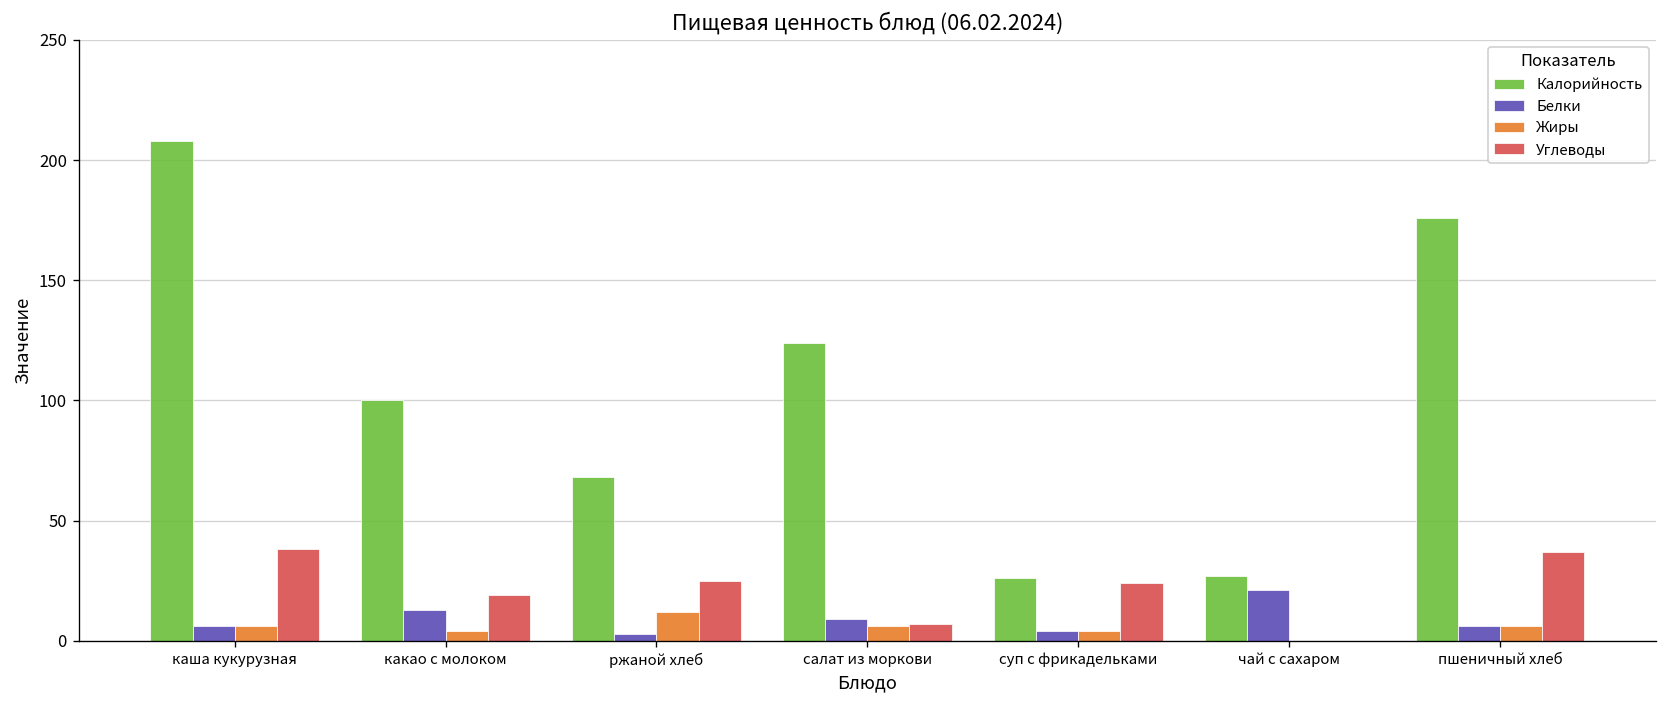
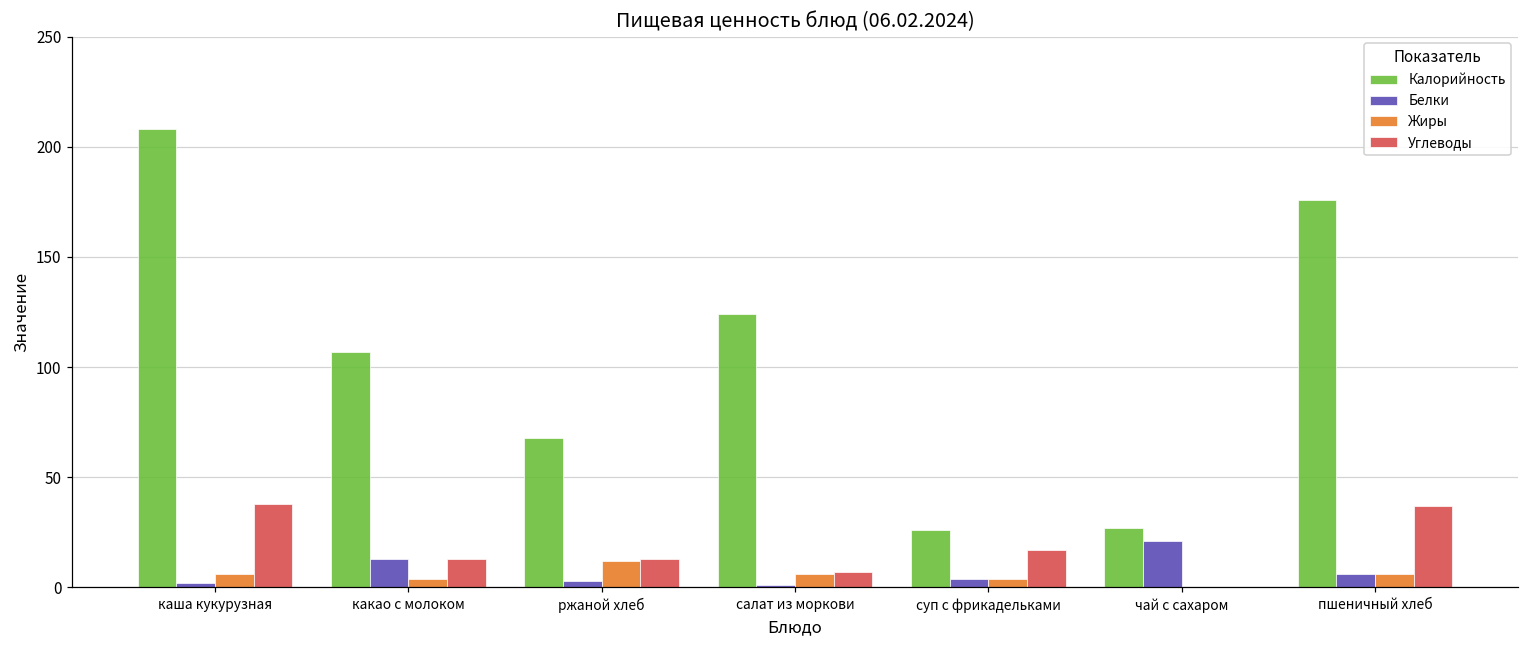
Белки, каша кукурузная: 6 -> 2
Калорийность, какао с молоком: 100 -> 107
Углеводы, какао с молоком: 19 -> 13
Углеводы, ржаной хлеб: 25 -> 13
Белки, салат из моркови: 9 -> 1
Углеводы, суп с фрикадельками: 24 -> 17
